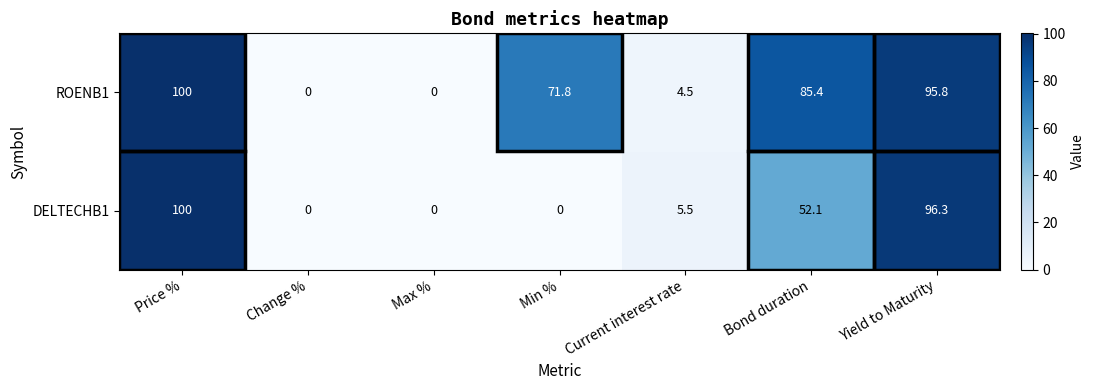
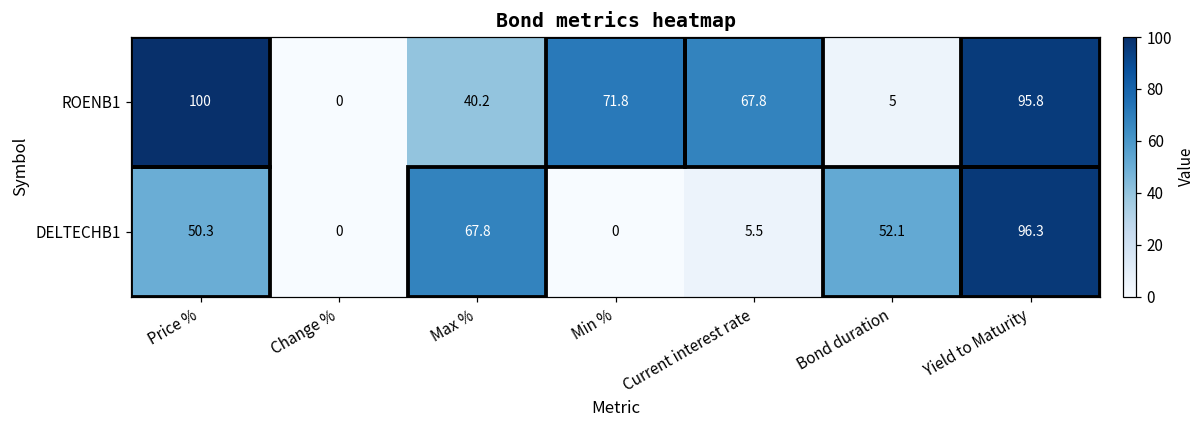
ROENB1, Max %: 0 -> 40.2
ROENB1, Current interest rate: 4.5 -> 67.8
ROENB1, Bond duration: 85.4 -> 5
DELTECHB1, Price %: 100 -> 50.3
DELTECHB1, Max %: 0 -> 67.8
